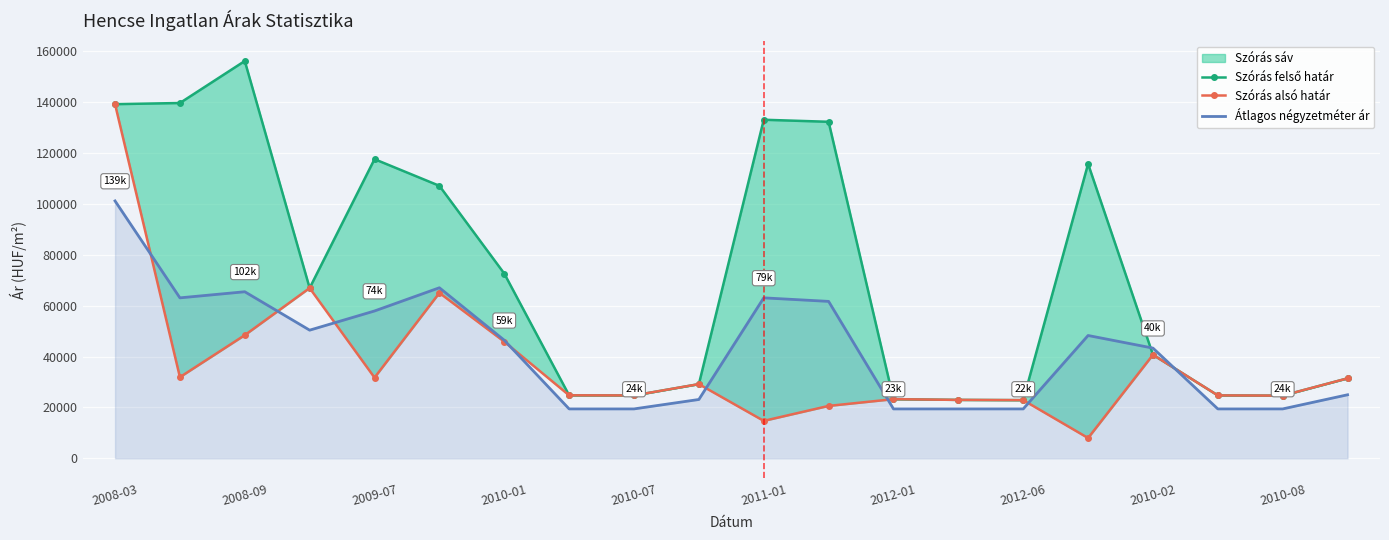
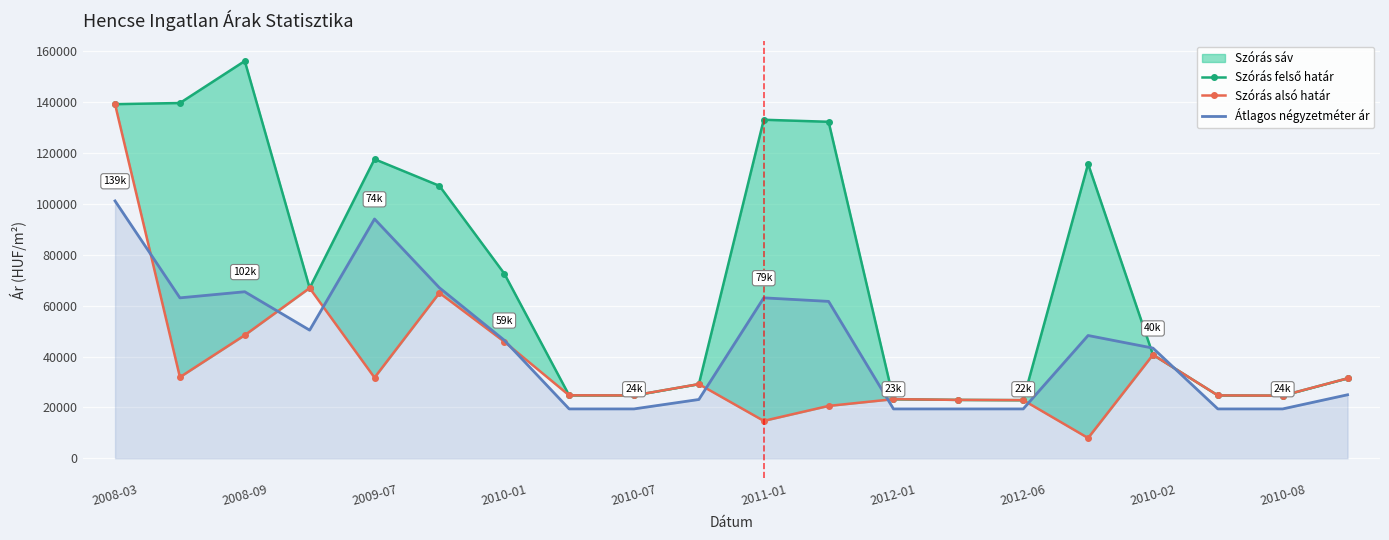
Átlagos négyzetméter ár, 2009-07: 58000 -> 94000
